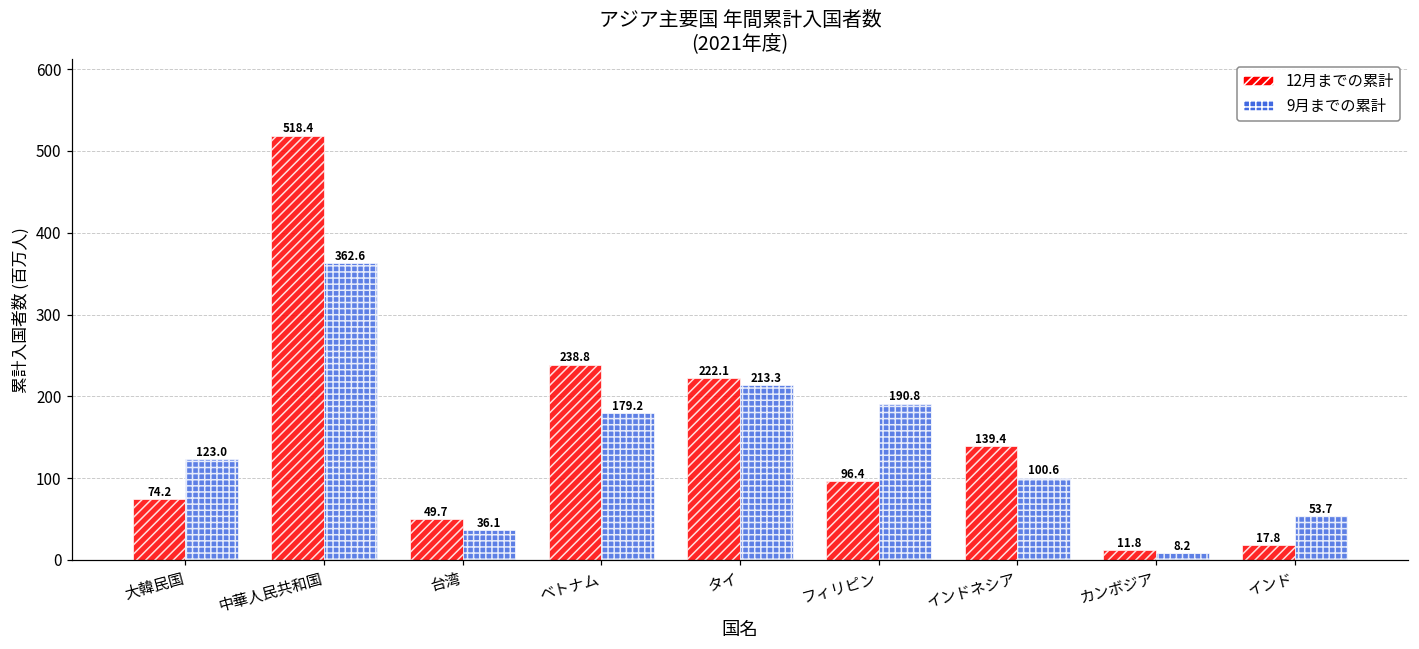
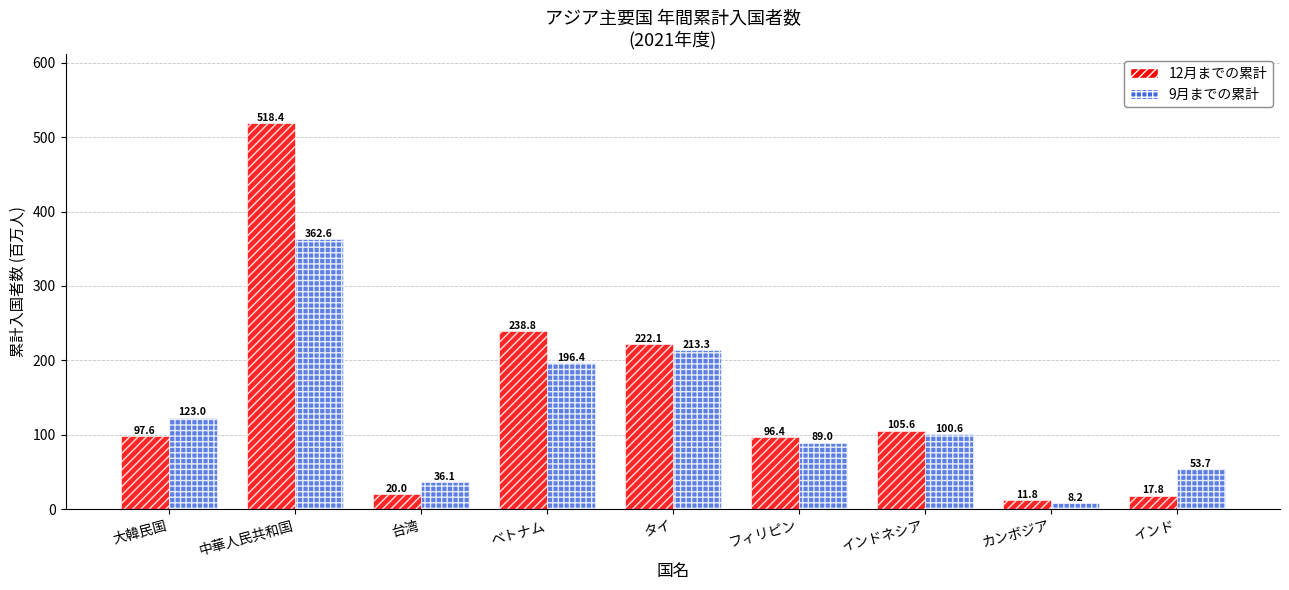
12月までの累計, 大韓民国: 74.2 -> 97.6
12月までの累計, 台湾: 49.7 -> 20.0
9月までの累計, ベトナム: 179.2 -> 196.4
9月までの累計, フィリピン: 190.8 -> 89.0
12月までの累計, インドネシア: 139.4 -> 105.6
